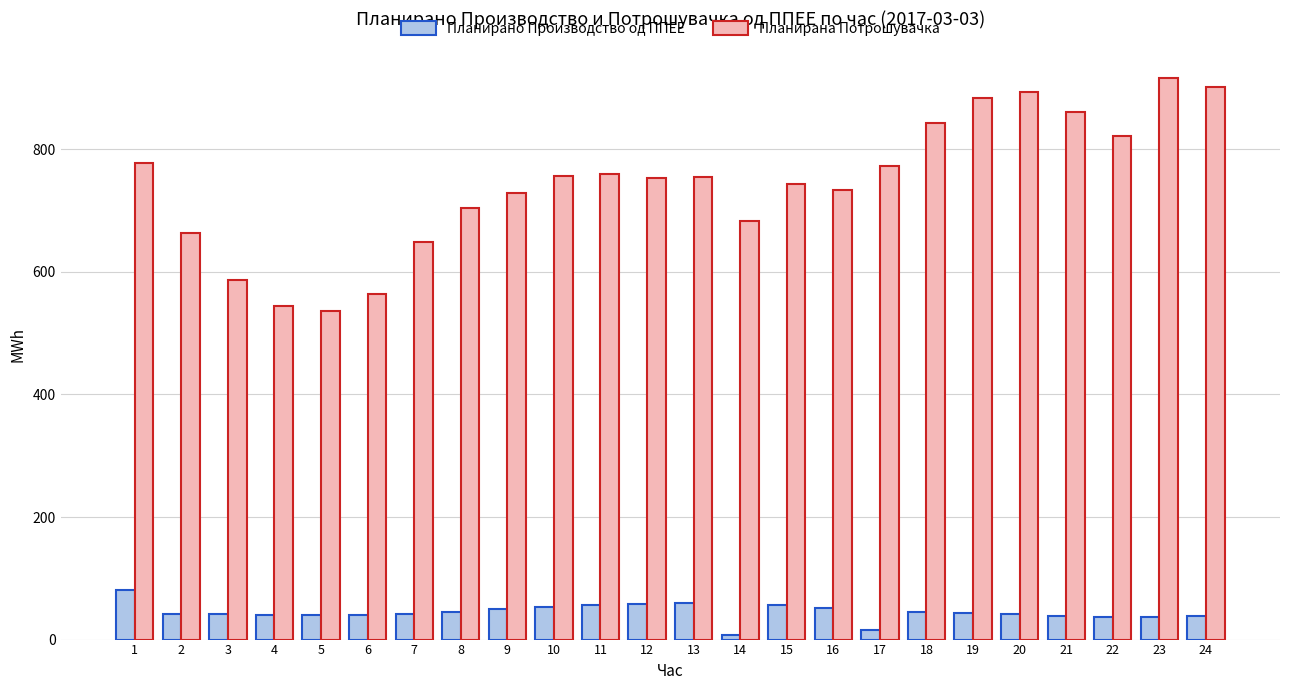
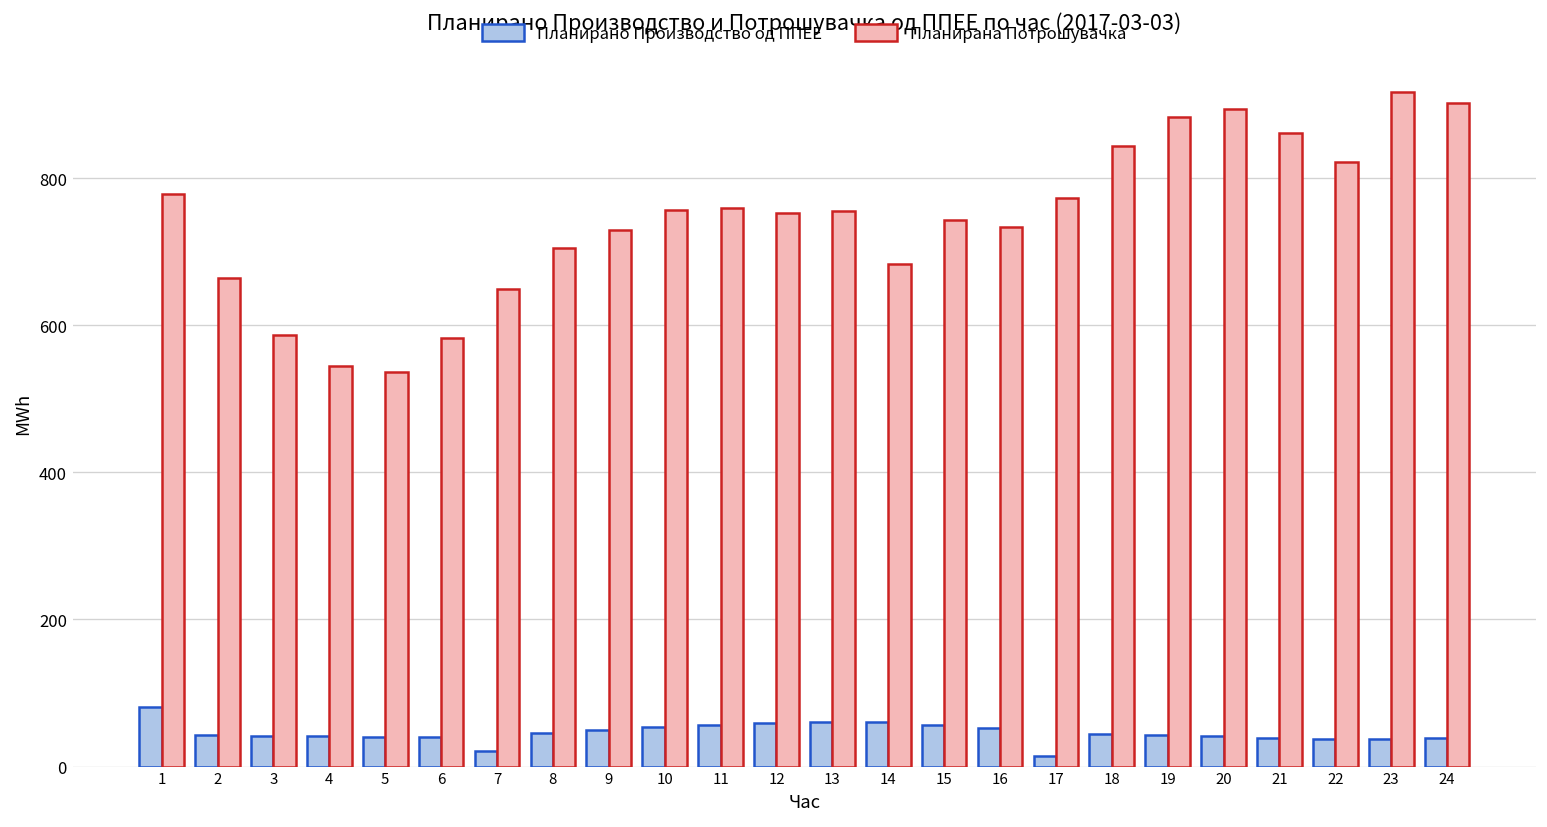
Планирана Потрошувачка, 6: 560 -> 580
Планирано Производство од ППЕЕ, 7: 40 -> 20
Планирано Производство од ППЕЕ, 14: 10 -> 60
